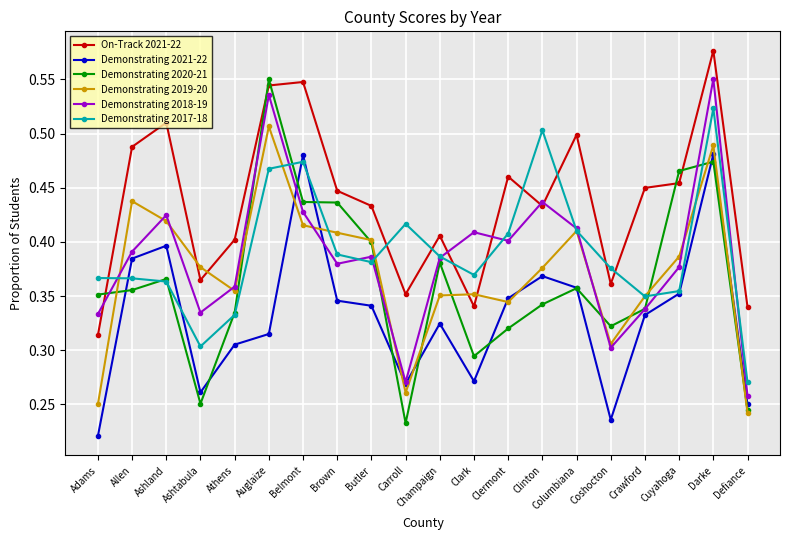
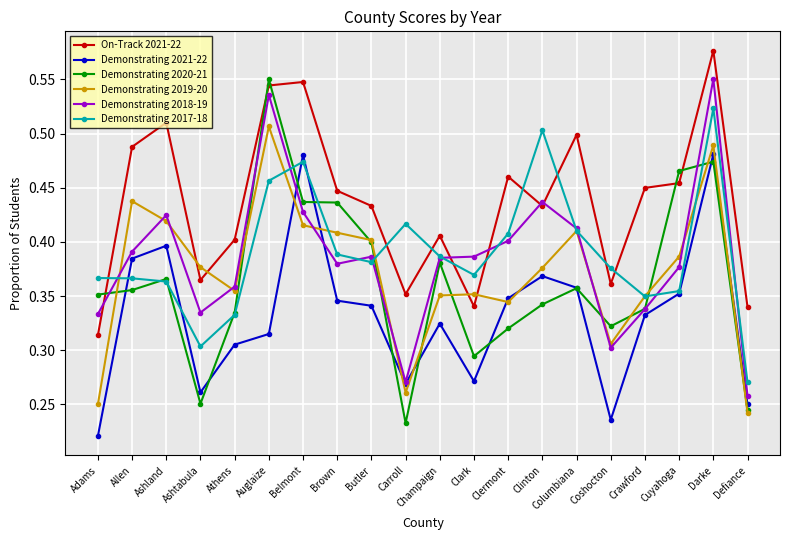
Demonstrating 2017-18, Auglaize: 0.468 -> 0.456
Demonstrating 2018-19, Clark: 0.409 -> 0.386
